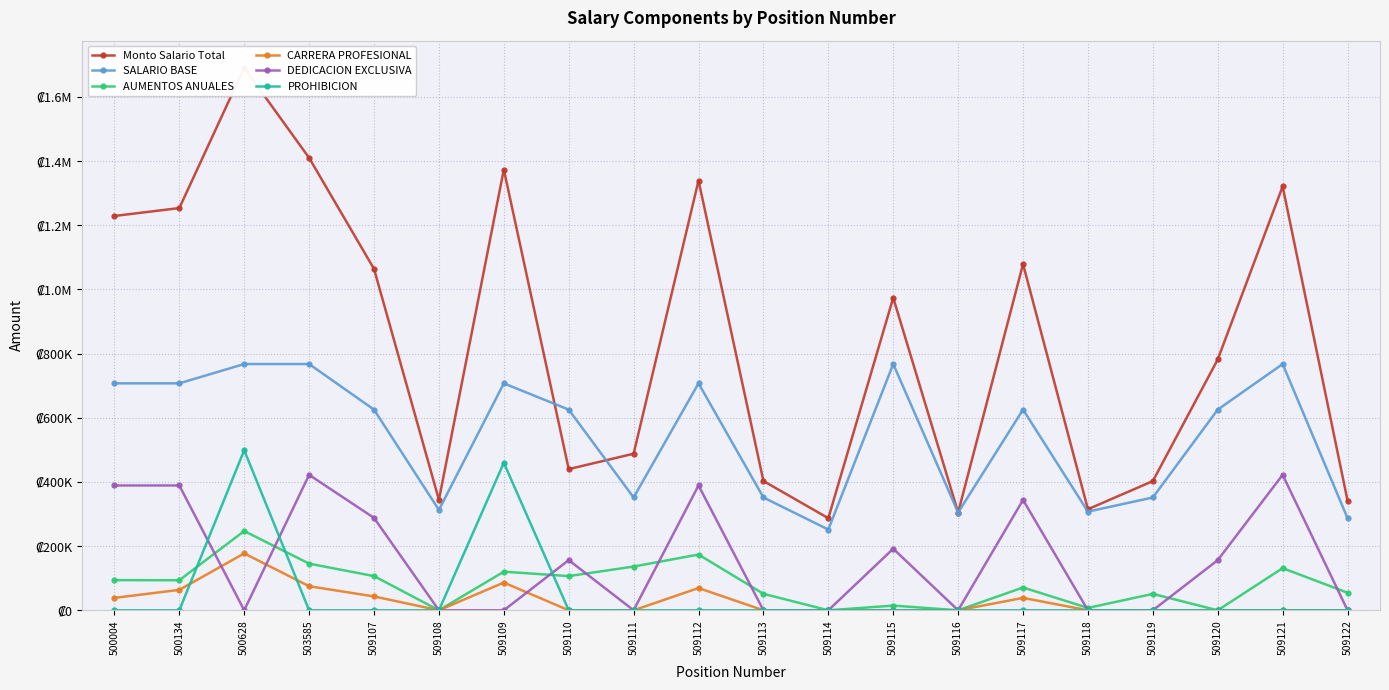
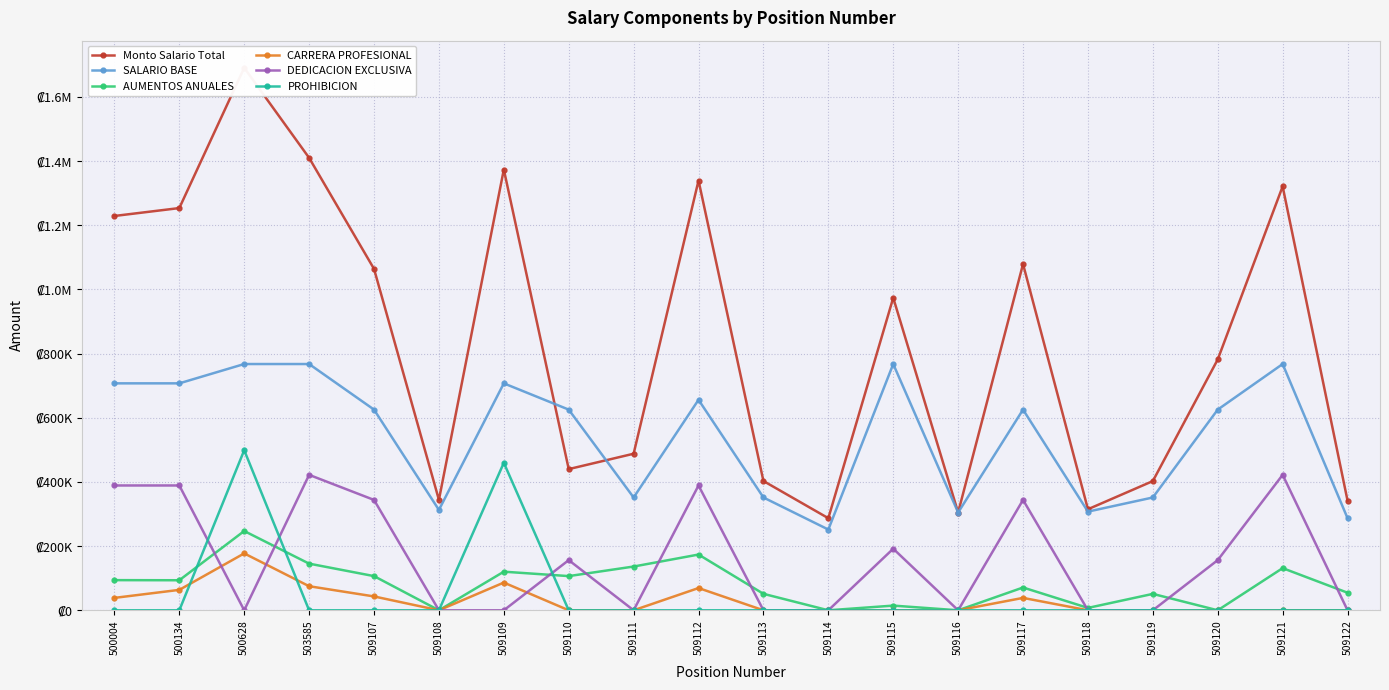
DEDICACION EXCLUSIVA, 509107: ₡290000 -> ₡340000
SALARIO BASE, 509112: ₡710000 -> ₡660000
